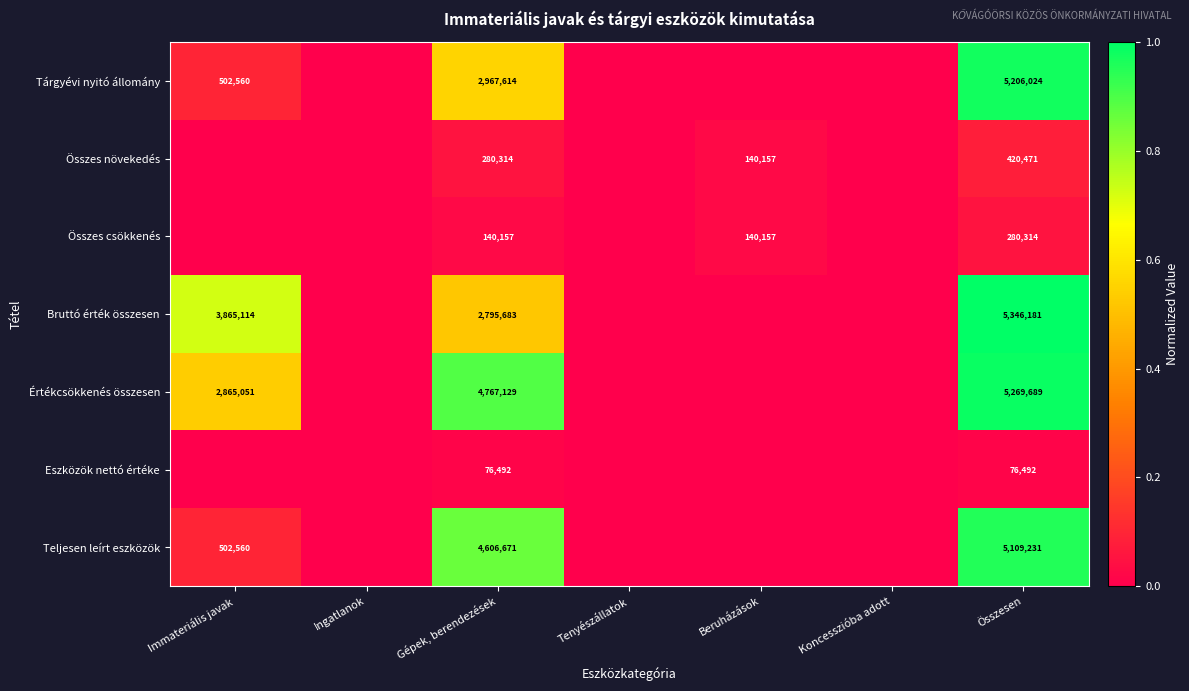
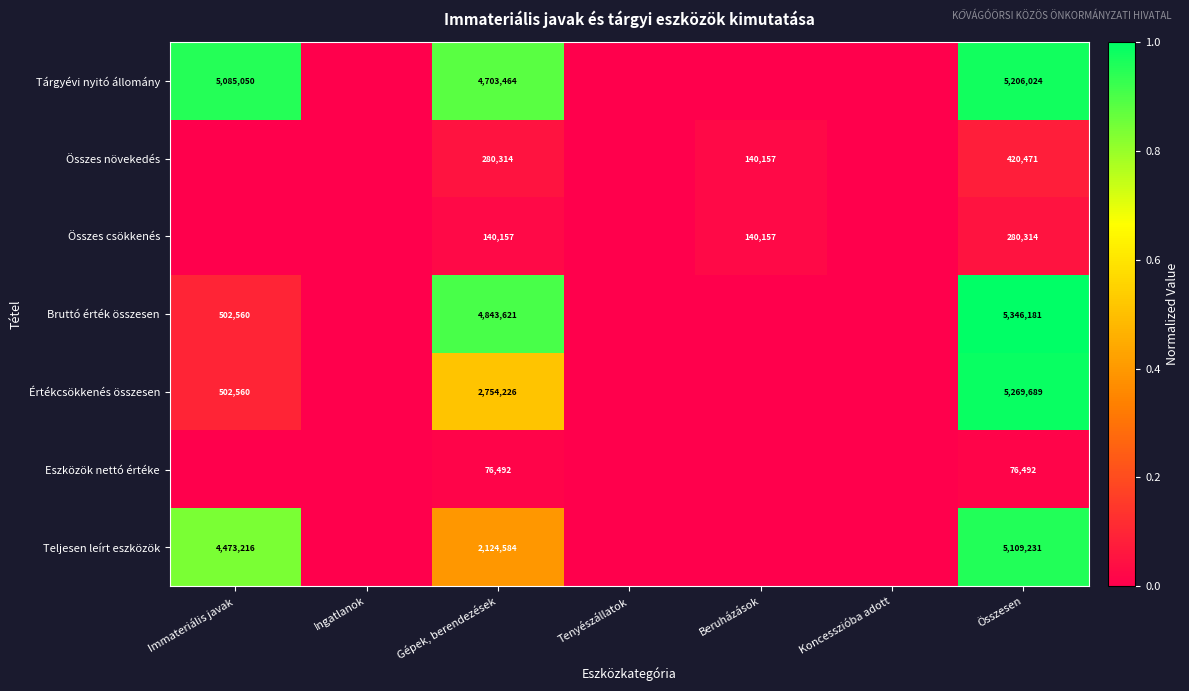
Tárgyévi nyitó állomány, Immateriális javak: 502,560 -> 5,085,050
Tárgyévi nyitó állomány, Gépek, berendezések: 2,967,614 -> 4,703,464
Bruttó érték összesen, Immateriális javak: 3,865,114 -> 502,560
Bruttó érték összesen, Gépek, berendezések: 2,795,683 -> 4,843,621
Értékcsökkenés összesen, Immateriális javak: 2,865,051 -> 502,560
Értékcsökkenés összesen, Gépek, berendezések: 4,767,129 -> 2,754,226
Teljesen leírt eszközök, Immateriális javak: 502,560 -> 4,473,216
Teljesen leírt eszközök, Gépek, berendezések: 4,606,671 -> 2,124,584
